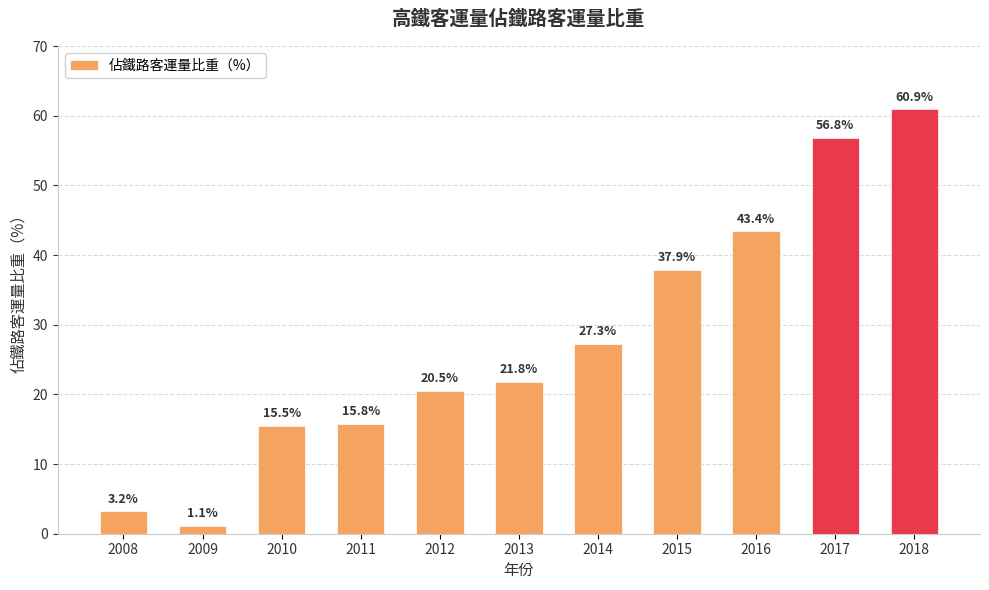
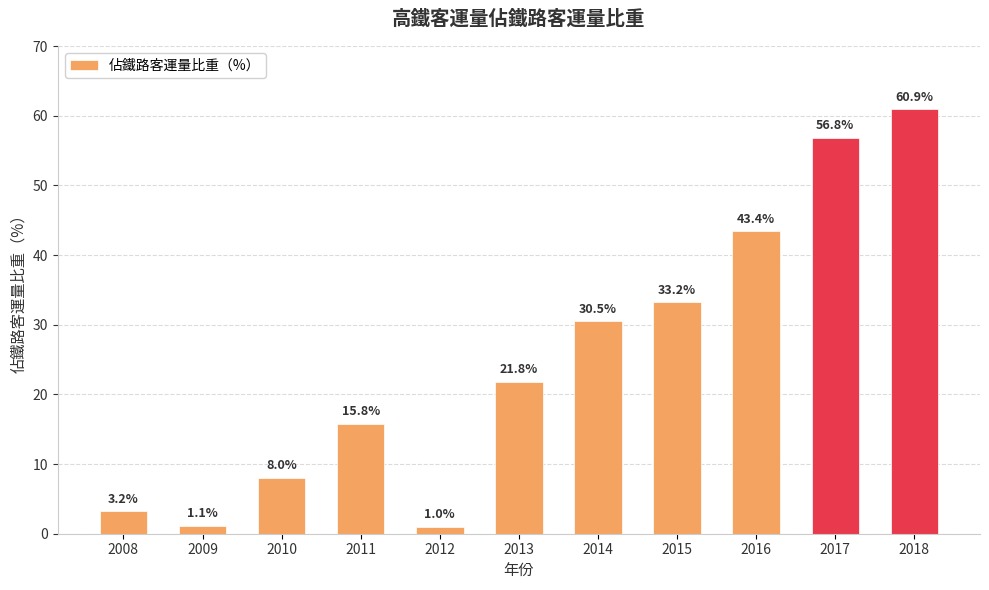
2010: 15.5% -> 8.0%
2012: 20.5% -> 1.0%
2014: 27.3% -> 30.5%
2015: 37.9% -> 33.2%
